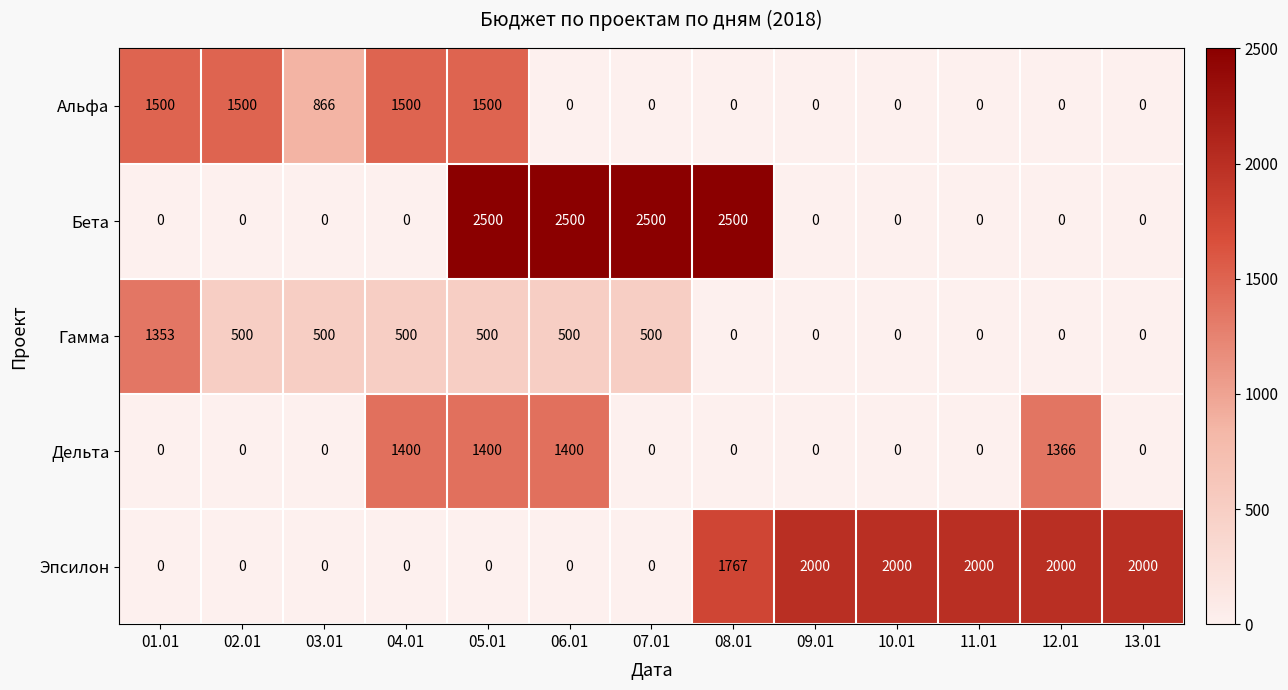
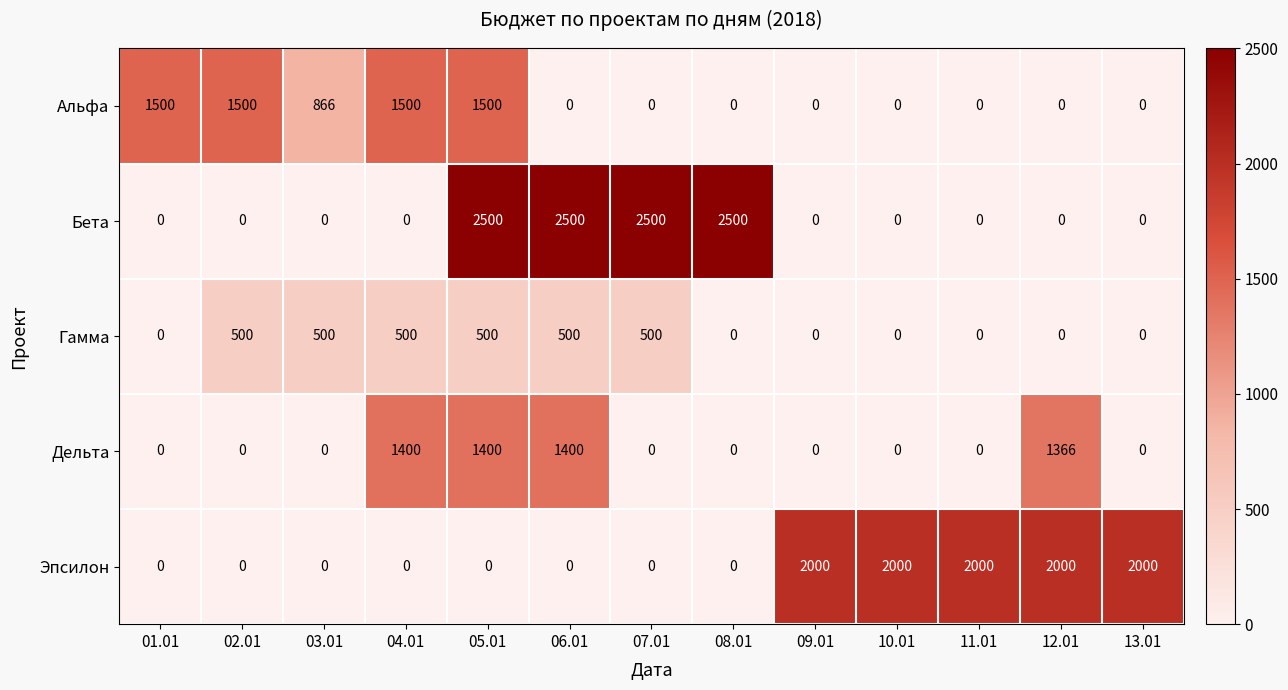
Гамма, 01.01: 1353 -> 0
Эпсилон, 08.01: 1767 -> 0
